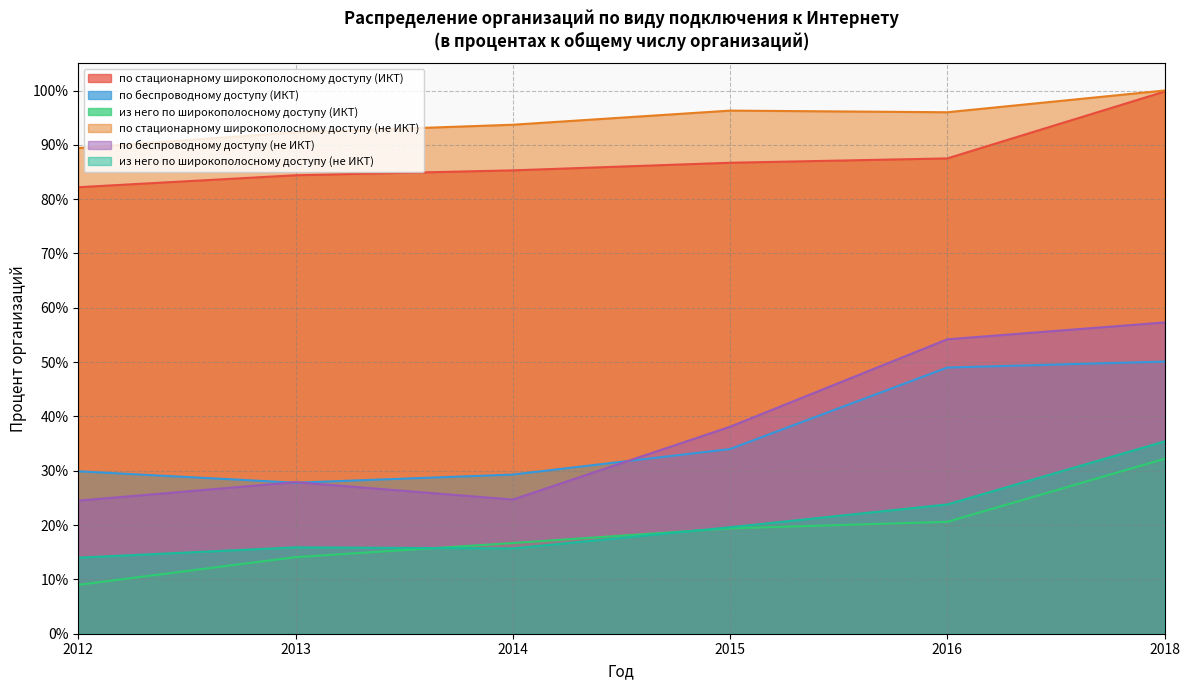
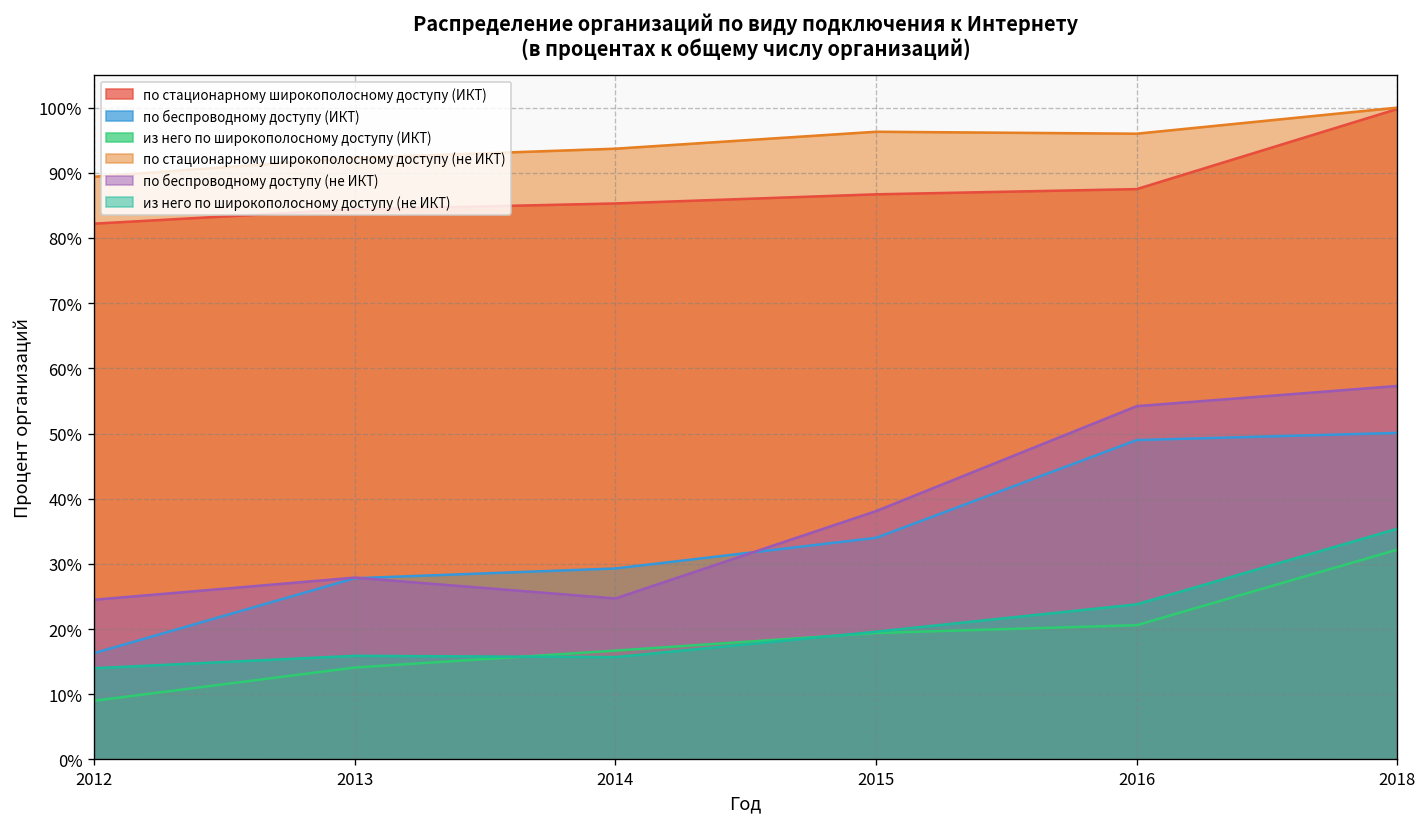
по беспроводному доступу (ИКТ), 2012: 30% -> 16%
